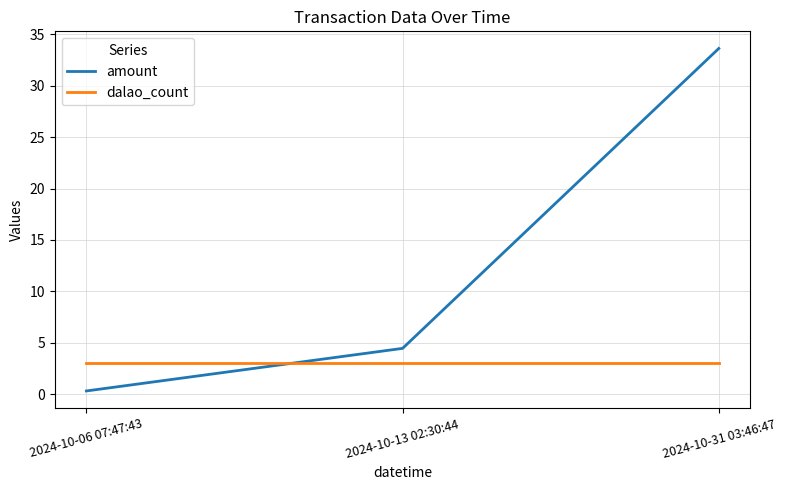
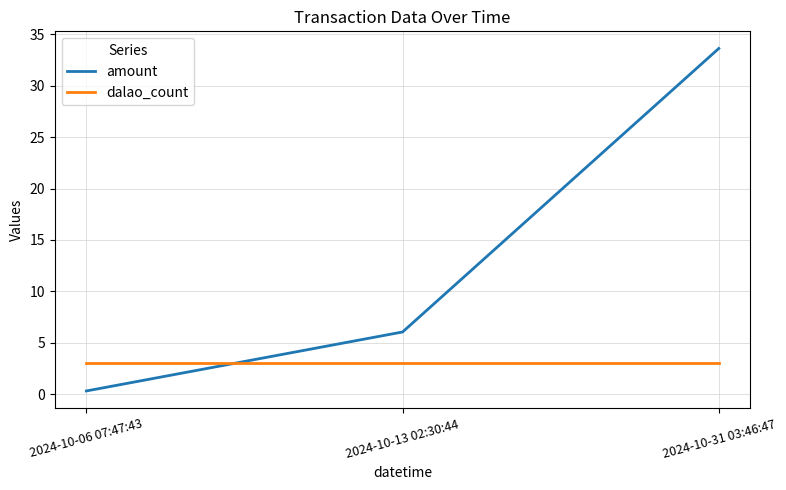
amount, 2024-10-13 02:30:44: 4.4 -> 6.0
